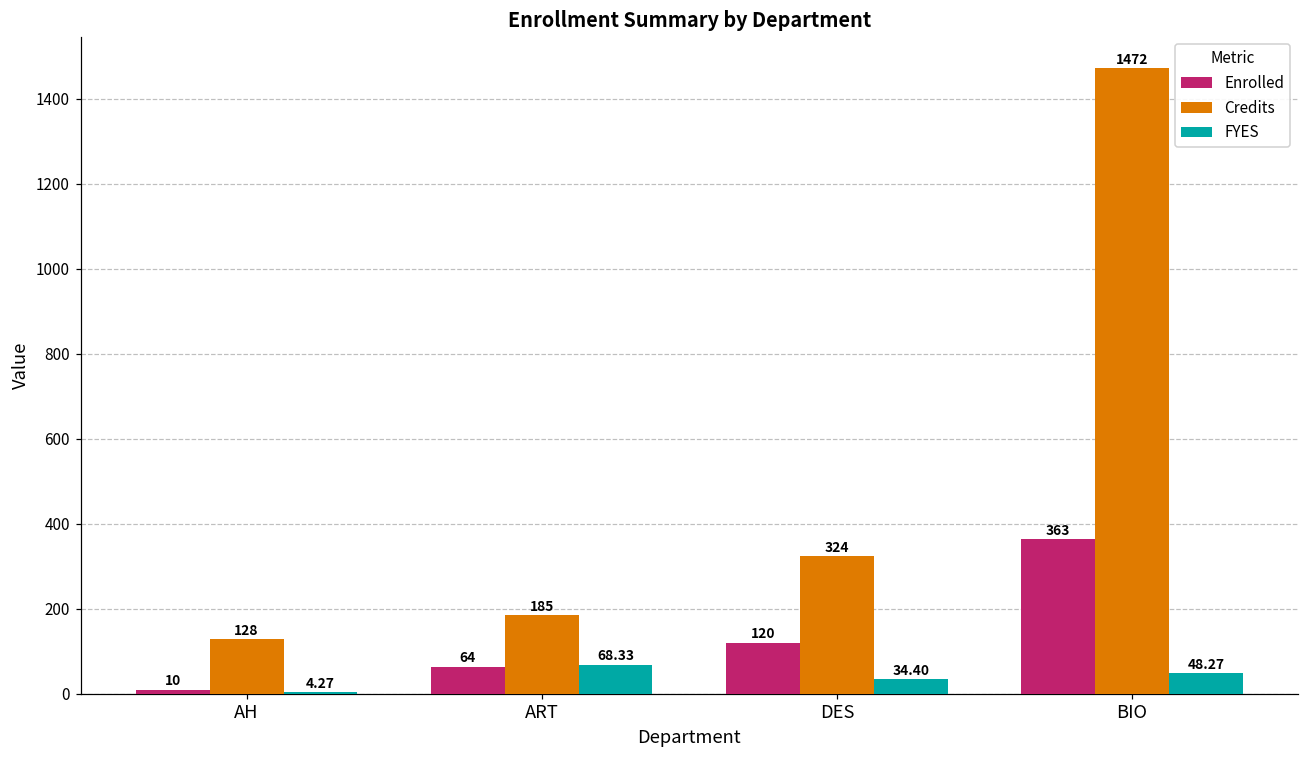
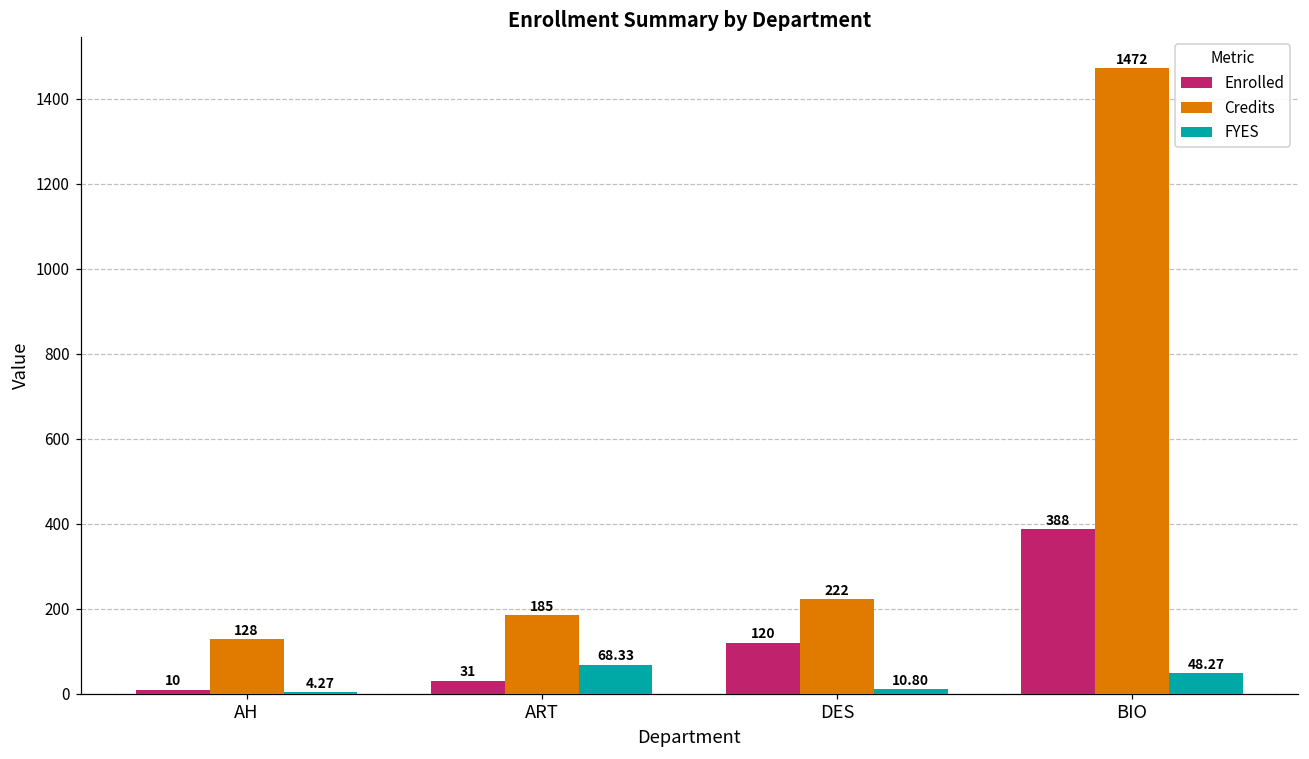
Enrolled, ART: 64 -> 31
Credits, DES: 324 -> 222
FYES, DES: 34.40 -> 10.80
Enrolled, BIO: 363 -> 388
